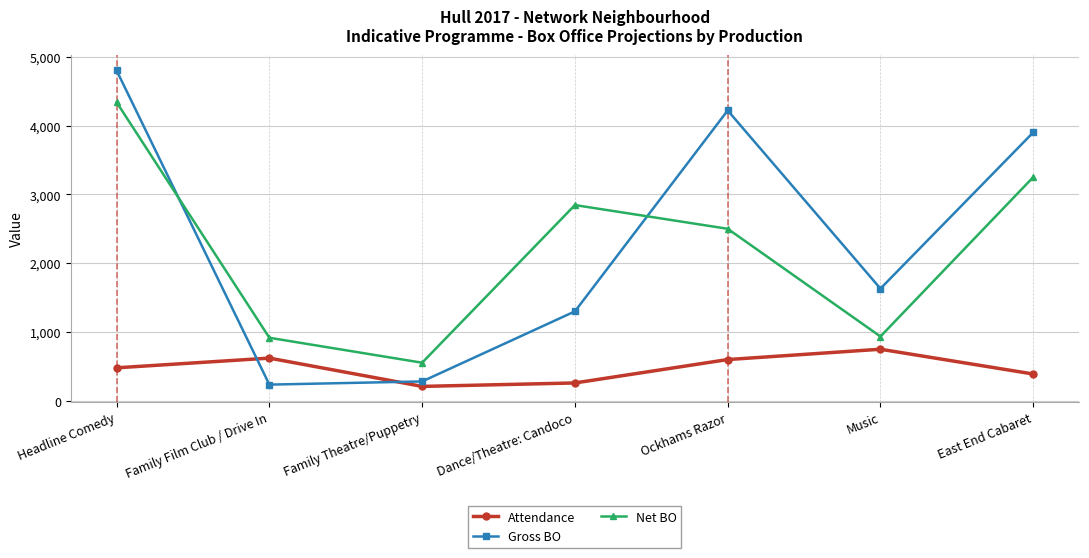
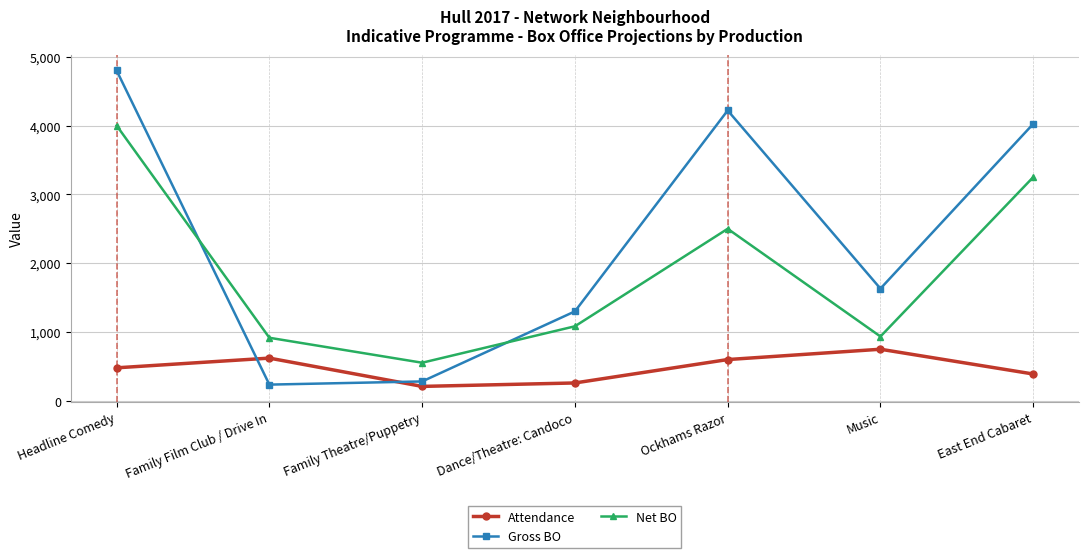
Net BO, Headline Comedy: 4,300 -> 4,000
Net BO, Dance/Theatre: Candoco: 2,800 -> 1,100
Gross BO, East End Cabaret: 3,900 -> 4,000
